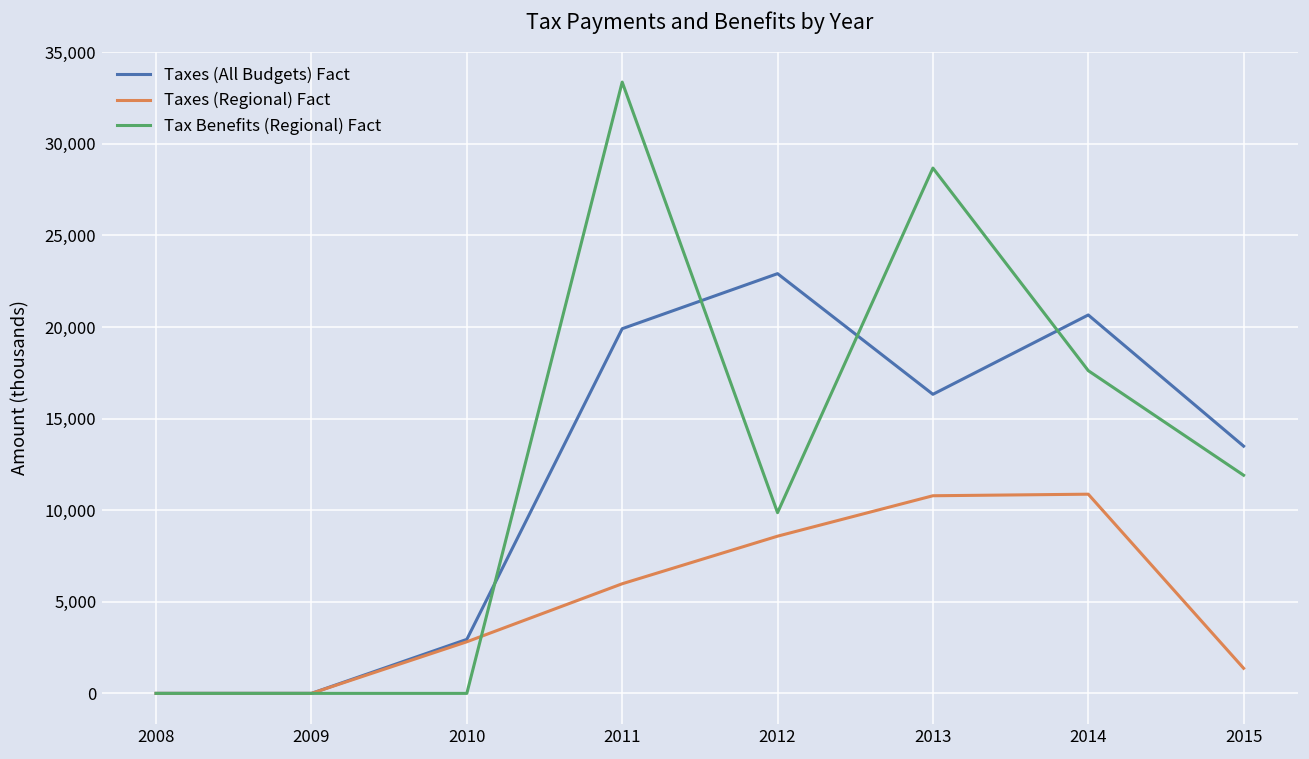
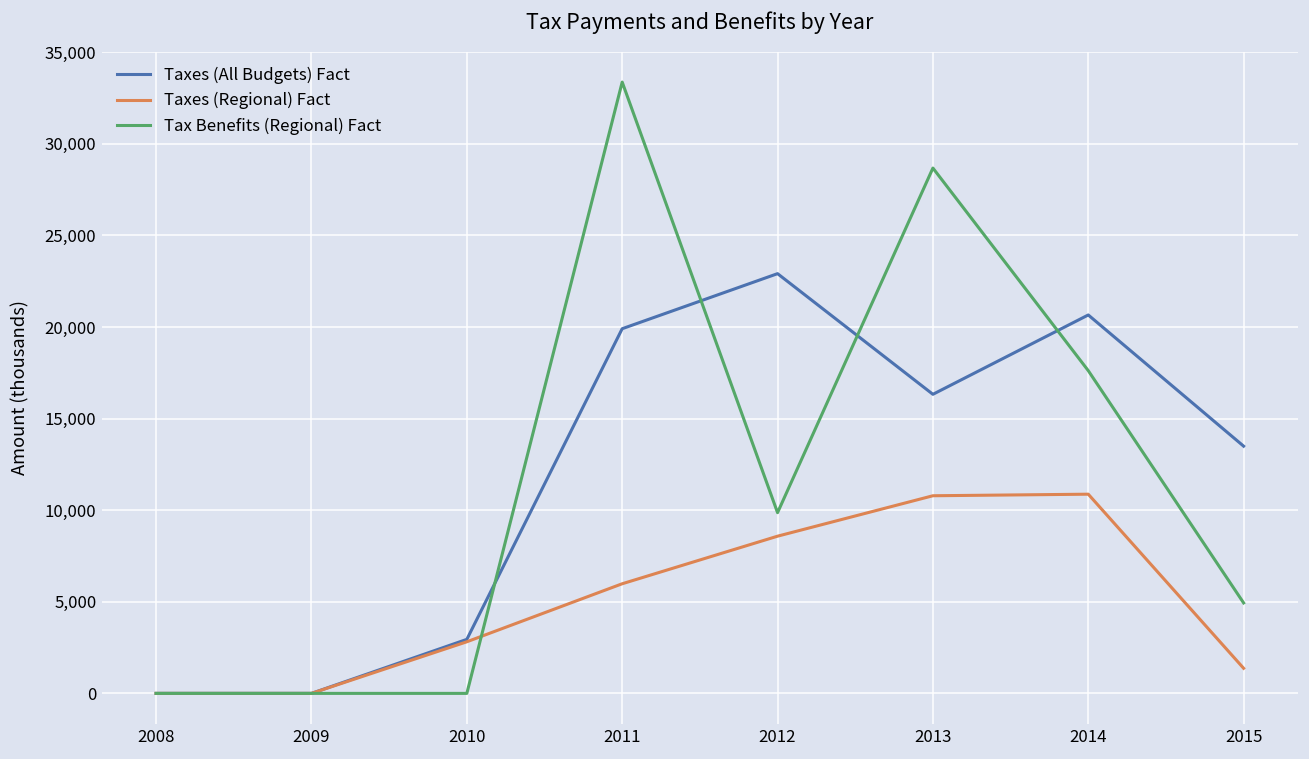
Tax Benefits (Regional) Fact, 2015: 11,900 -> 4,900
